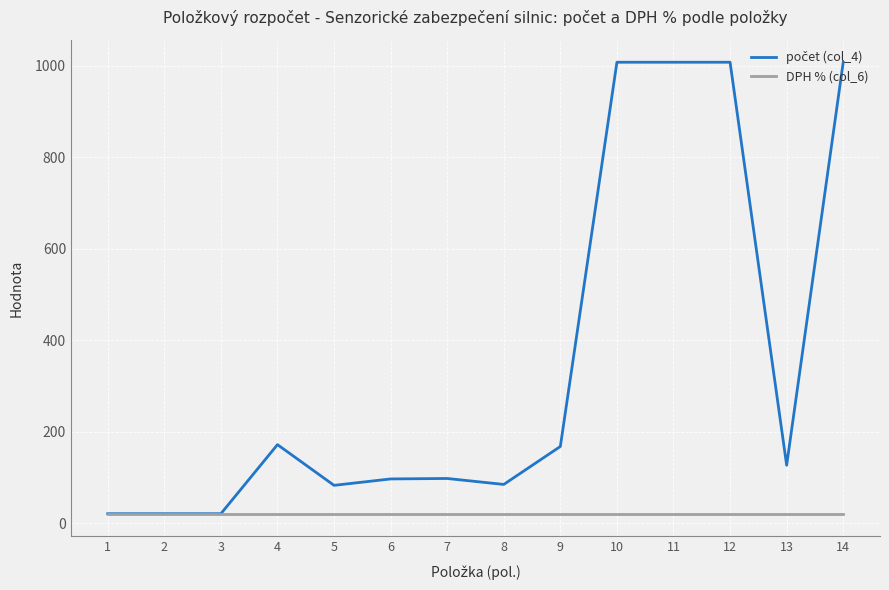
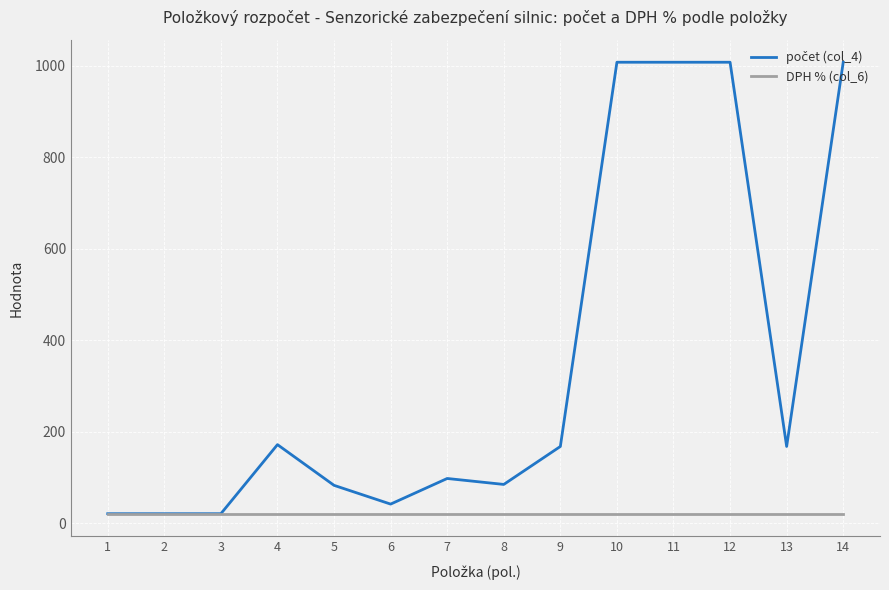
počet (col_4), 6: 100 -> 40
počet (col_4), 13: 130 -> 170
